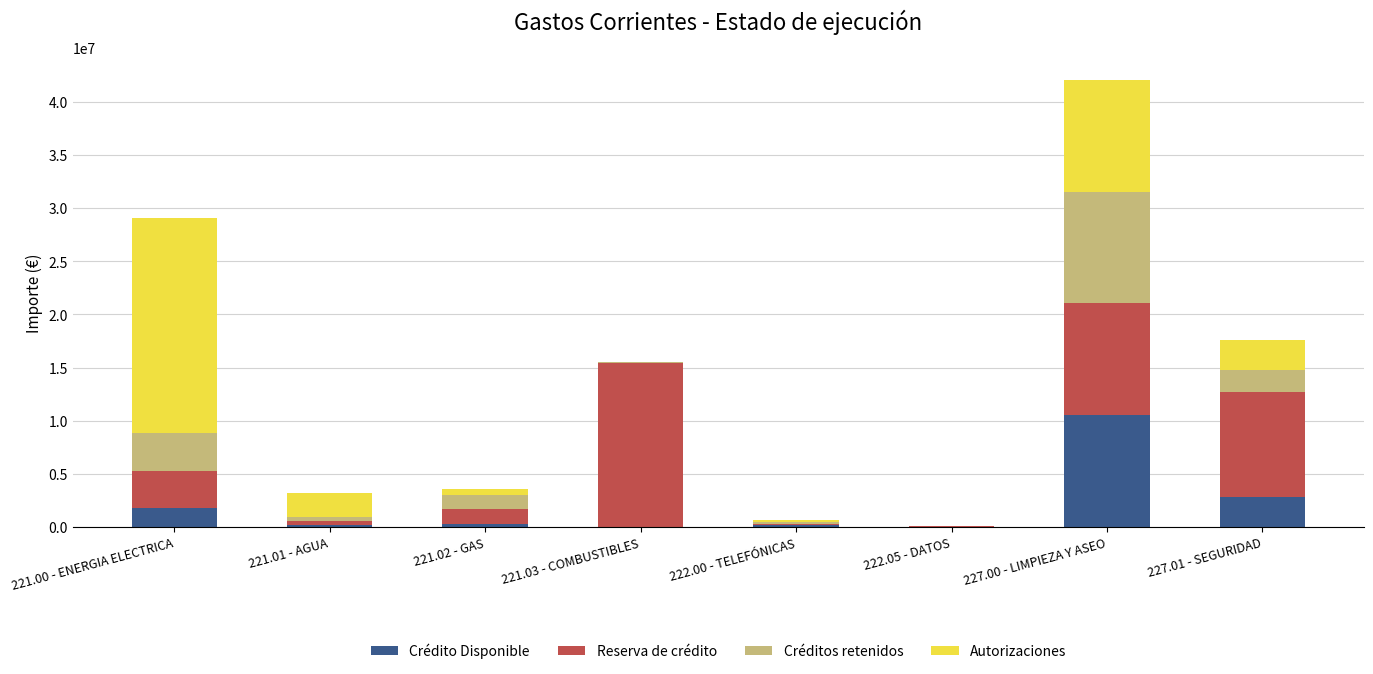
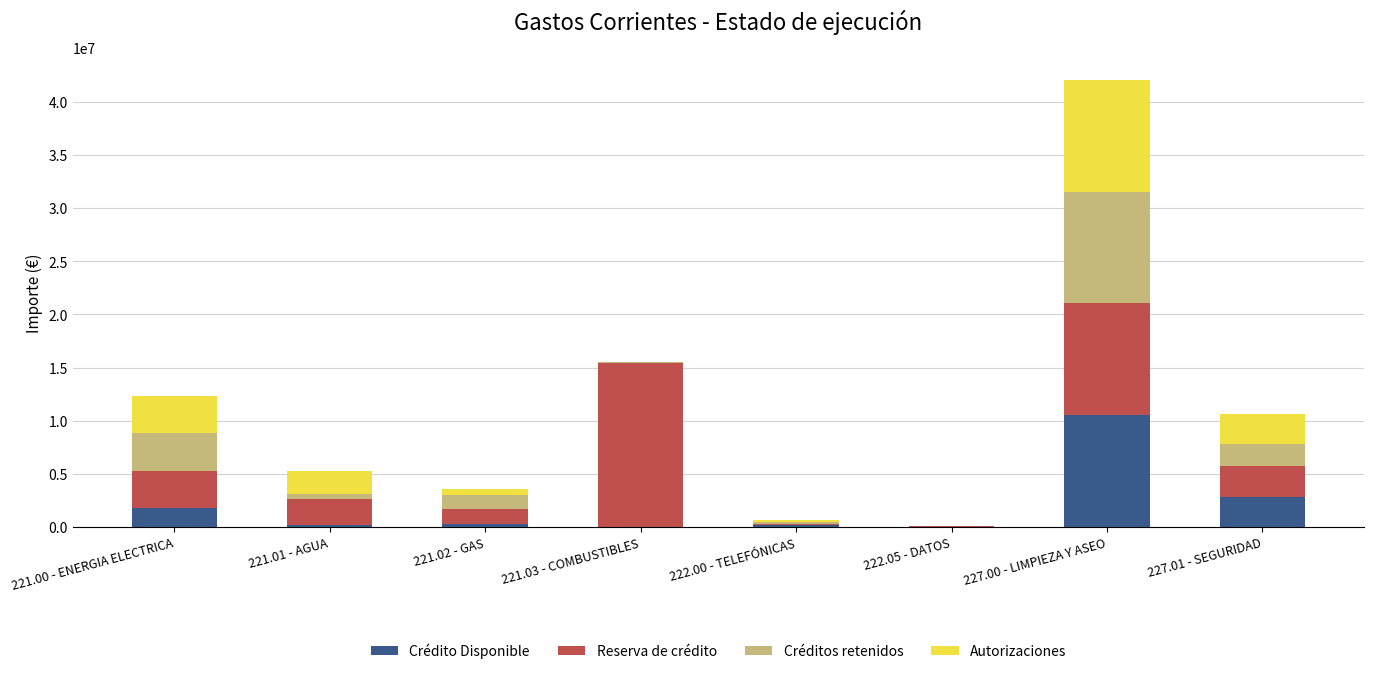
Autorizaciones, 221.00 - ENERGIA ELECTRICA: 20200000 -> 3500000
Reserva de crédito, 221.01 - AGUA: 400000 -> 2500000
Reserva de crédito, 227.01 - SEGURIDAD: 9800000 -> 2900000
